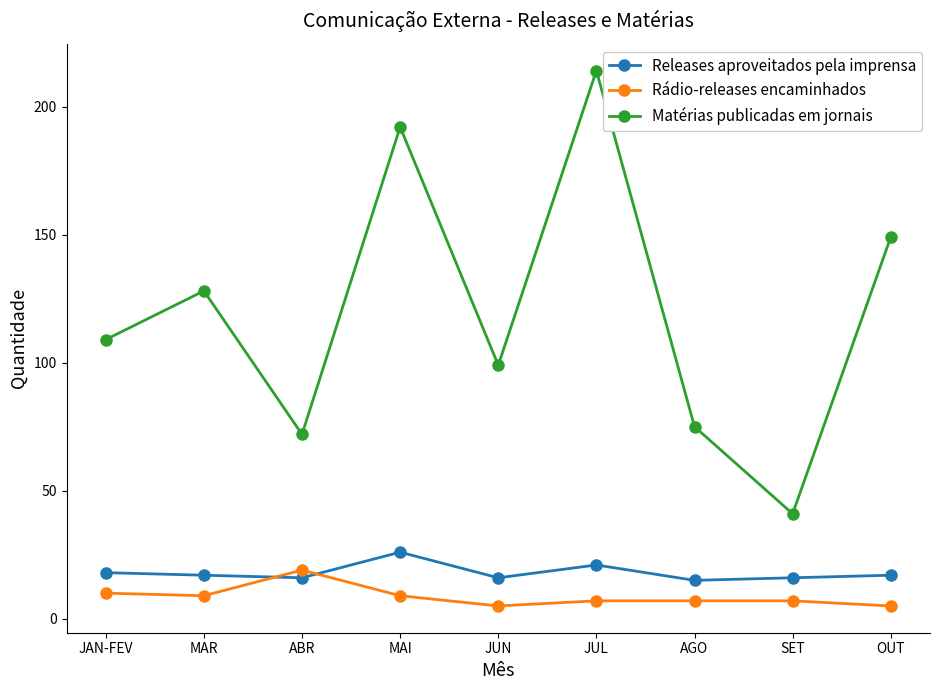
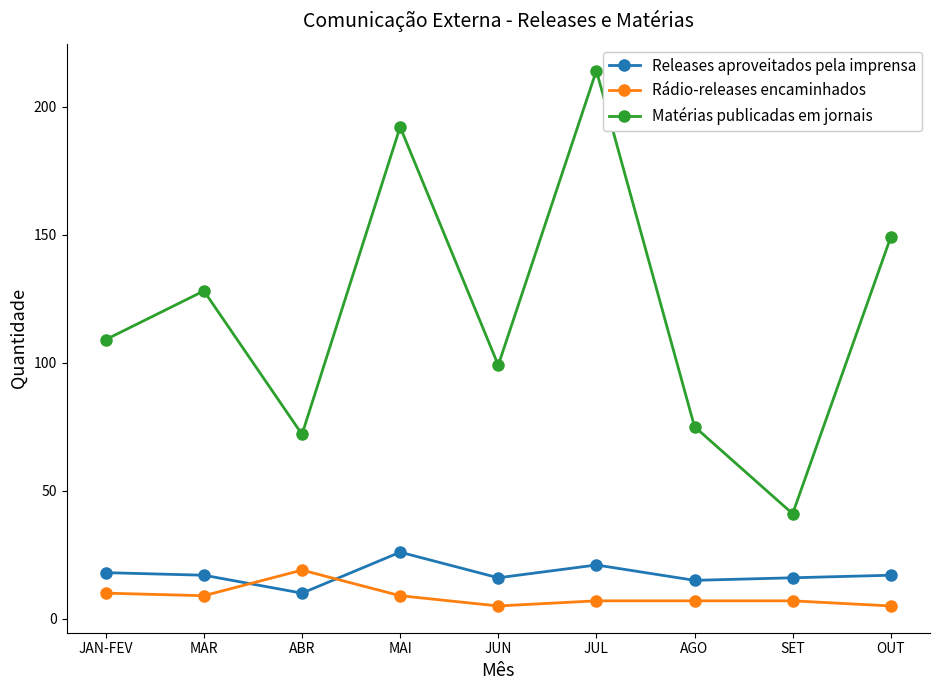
Releases aproveitados pela imprensa, ABR: 16 -> 10
